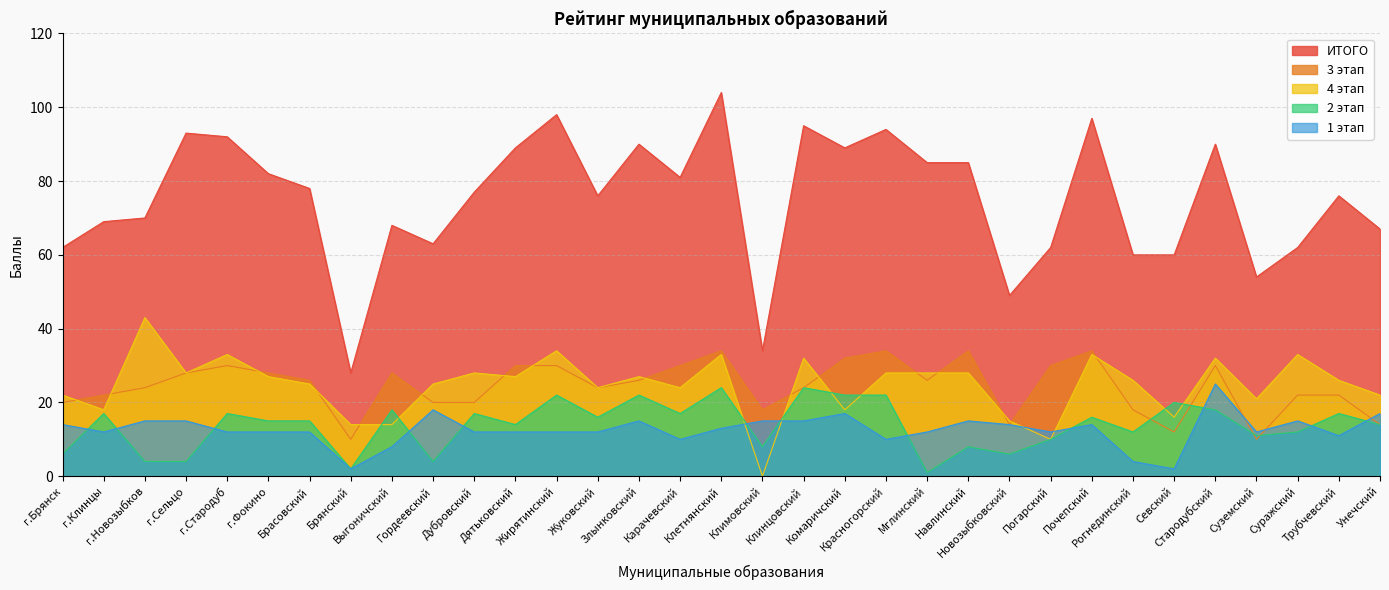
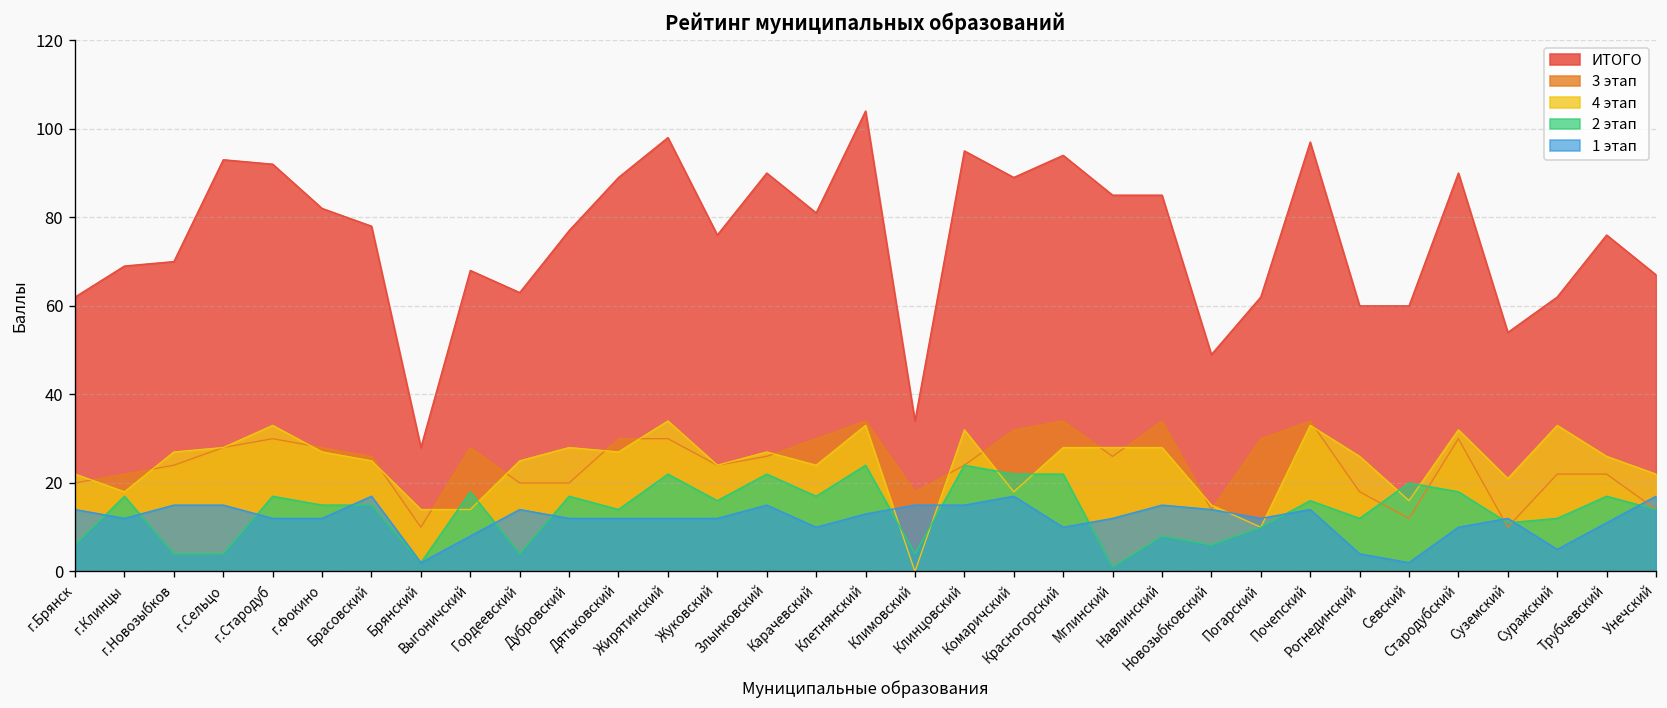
4 этап, г.Новозыбков: 43 -> 27
1 этап, Брасовский: 12 -> 17
1 этап, Гордеевский: 18 -> 14
2 этап, Климовский: 8 -> 4
1 этап, Стародубский: 25 -> 10
1 этап, Суражский: 15 -> 5
